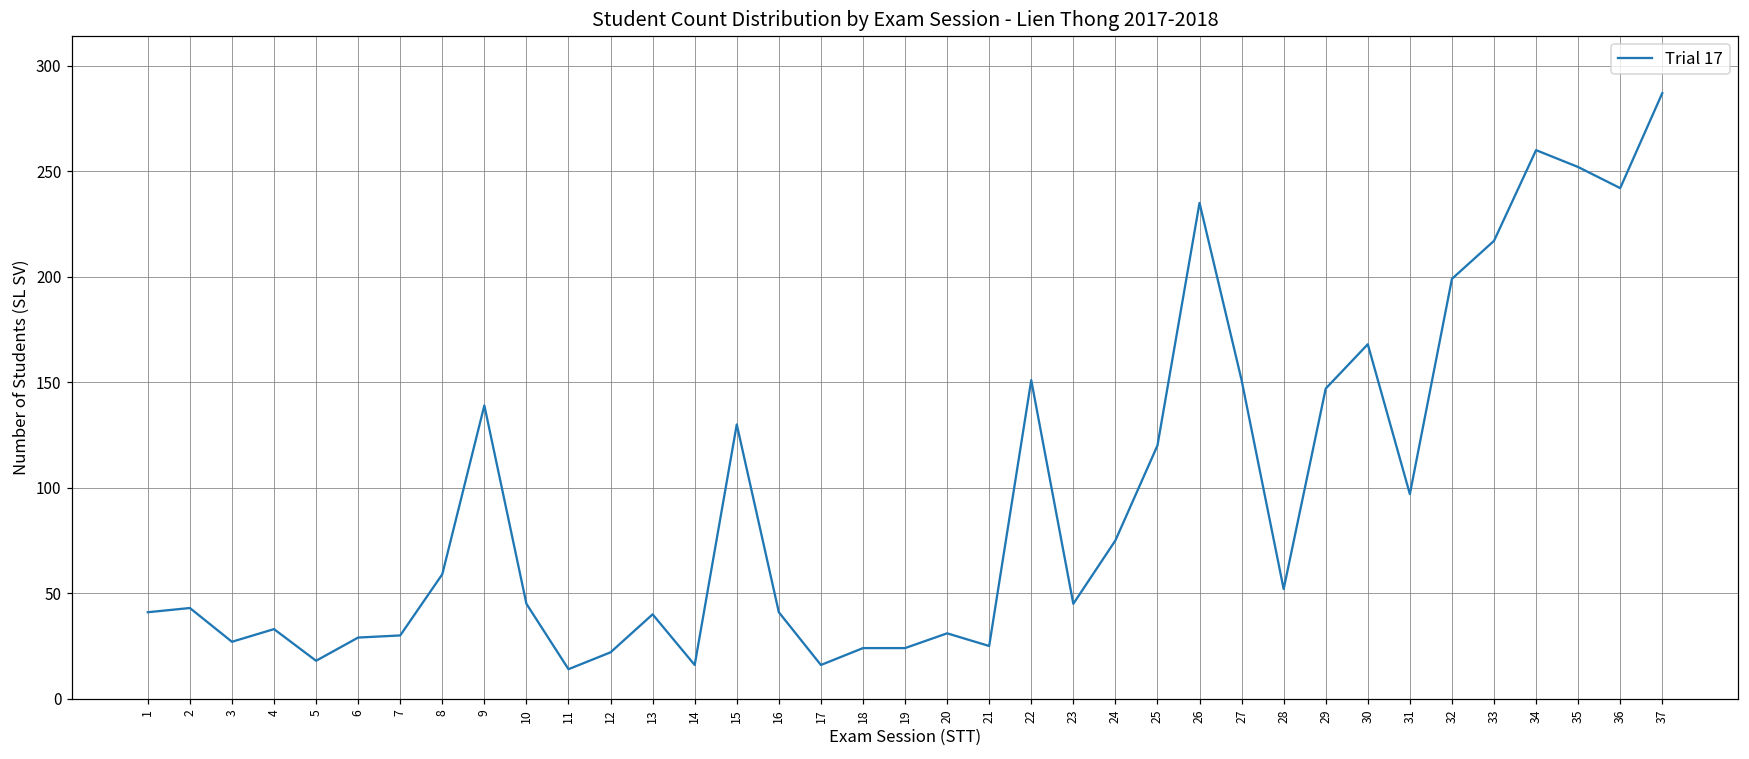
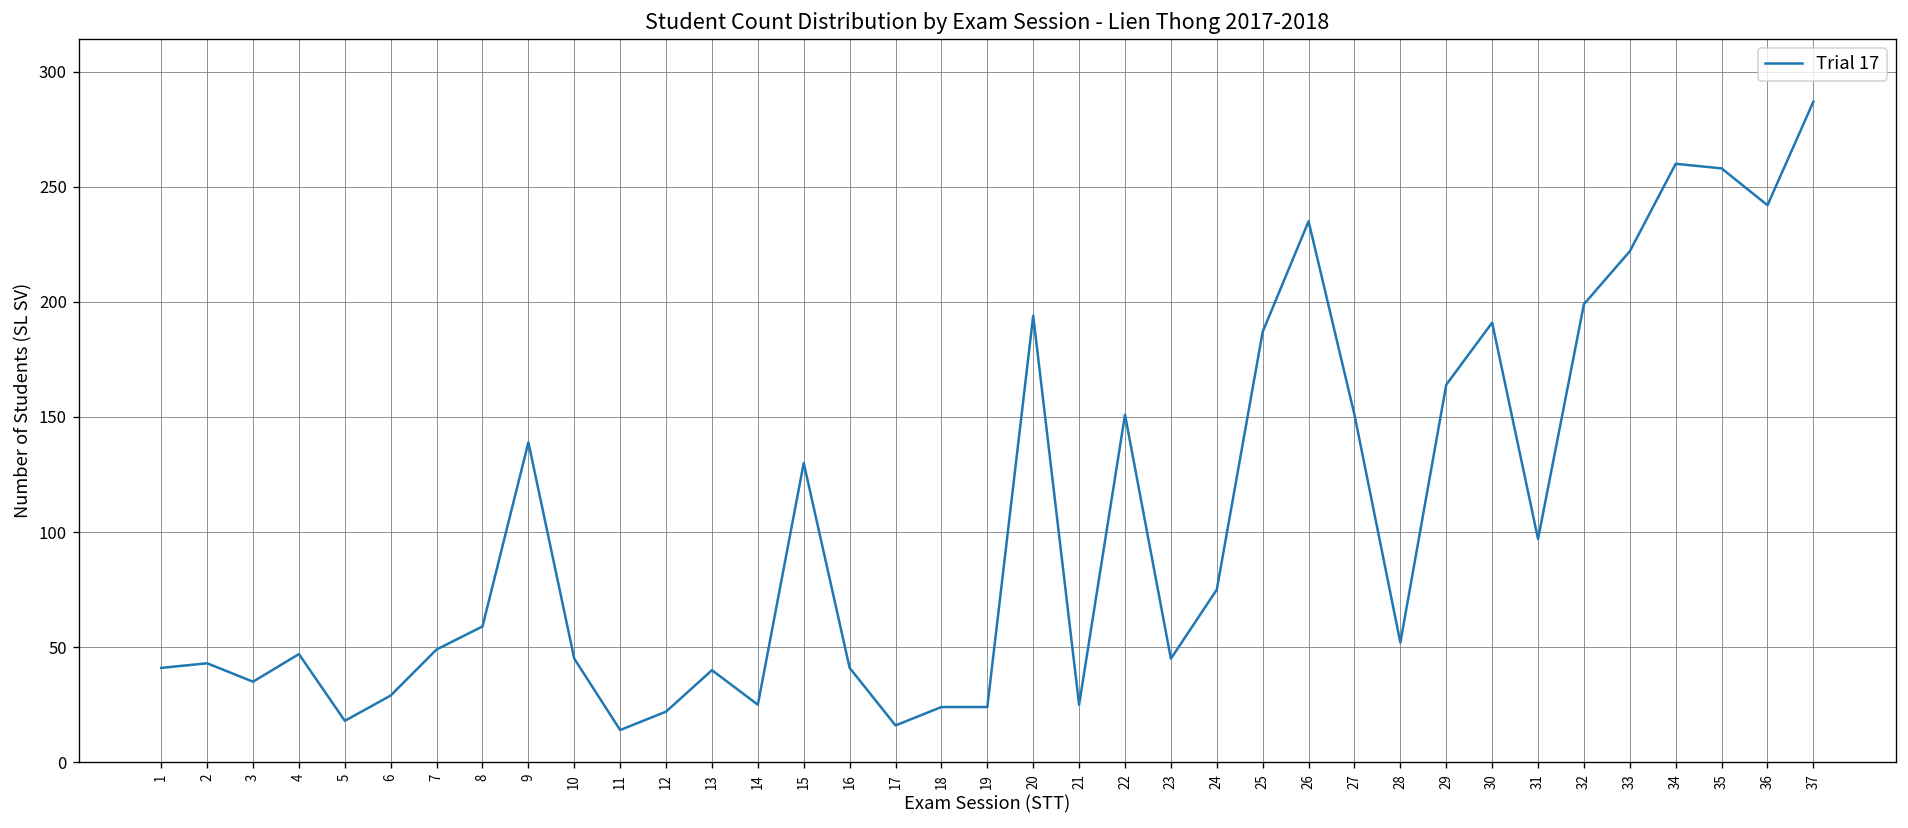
3: 27 -> 35
4: 33 -> 47
7: 30 -> 49
14: 16 -> 25
20: 31 -> 194
25: 120 -> 187
29: 147 -> 164
30: 168 -> 191
33: 217 -> 222
35: 252 -> 258
